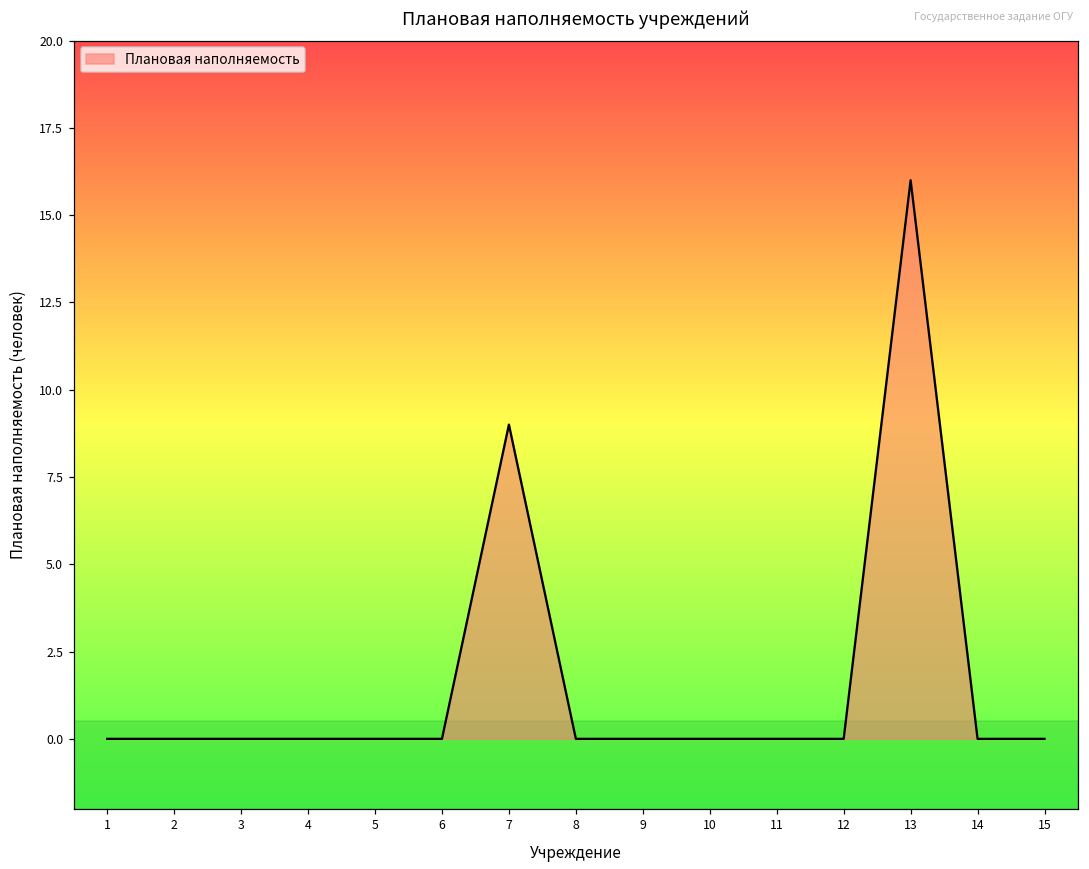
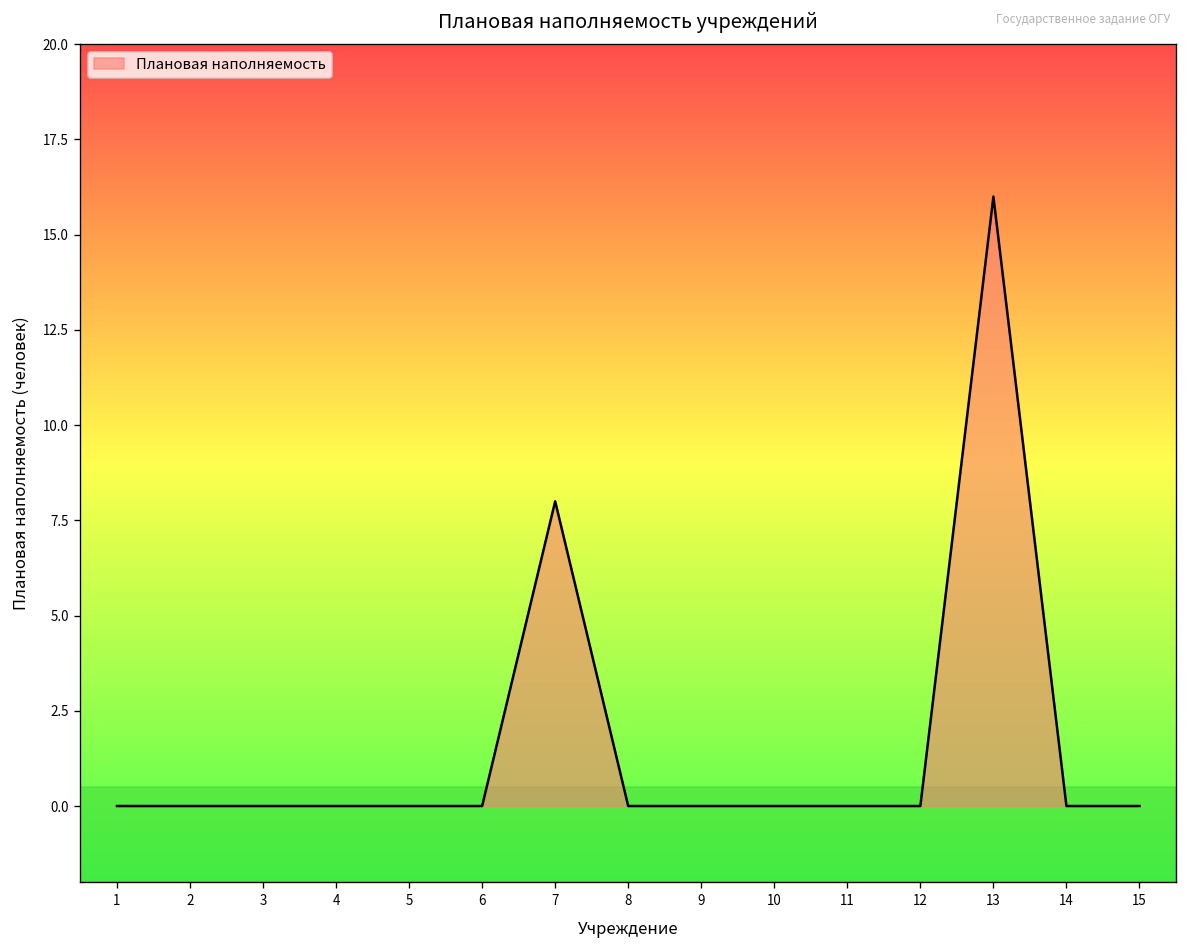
7: 9 -> 8
